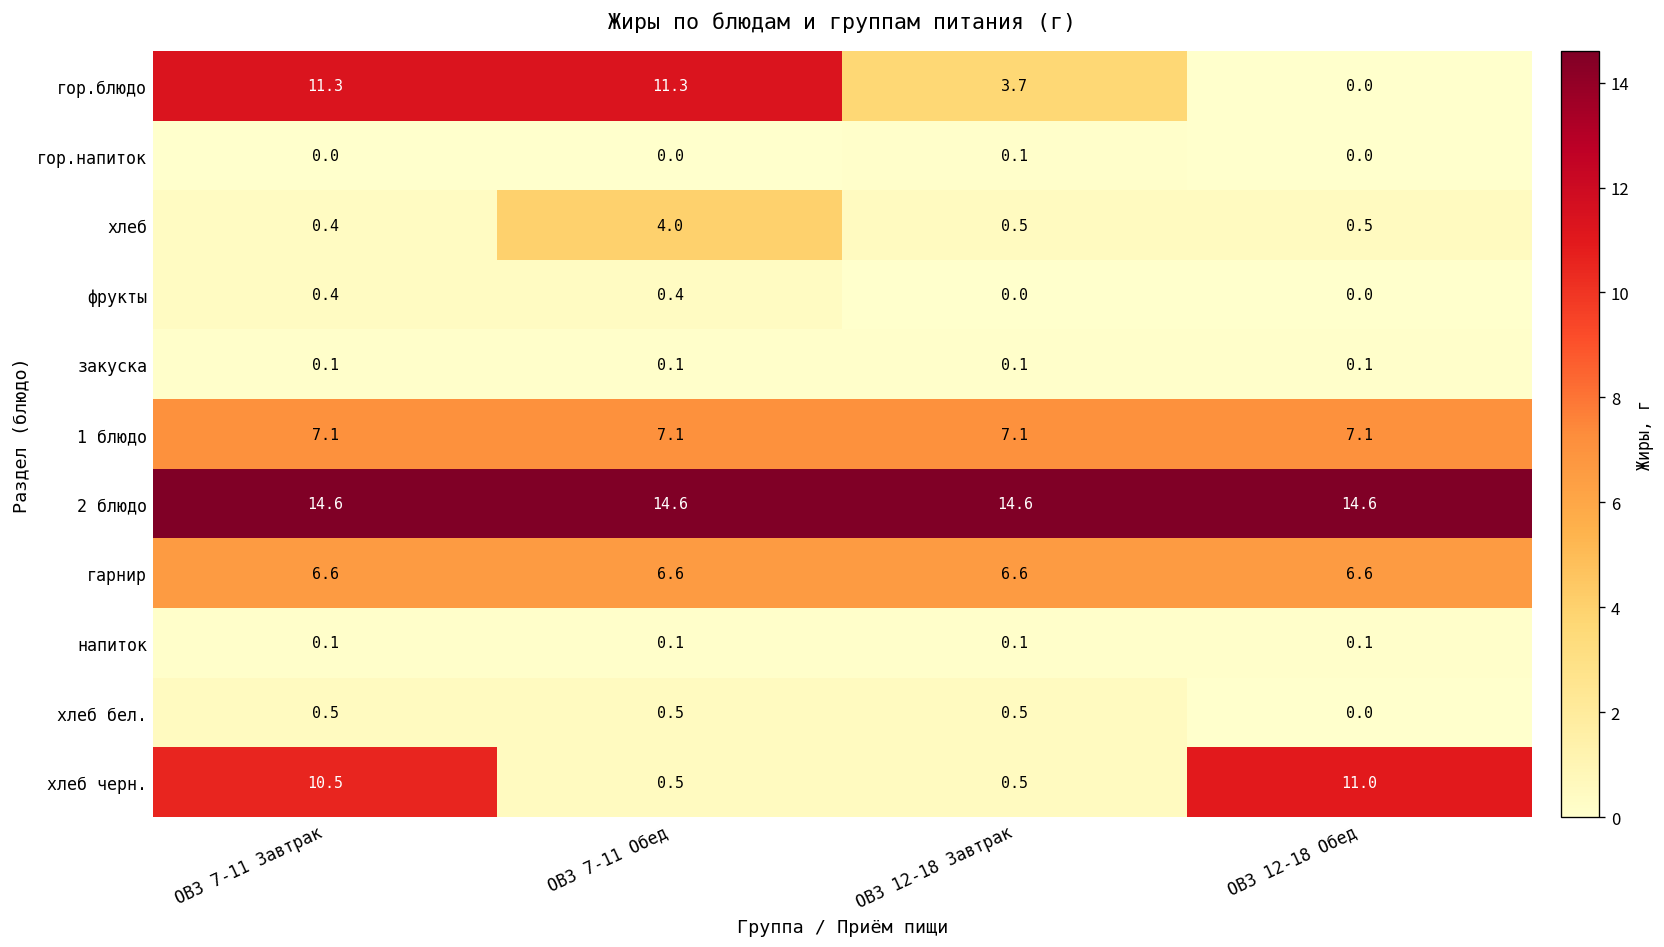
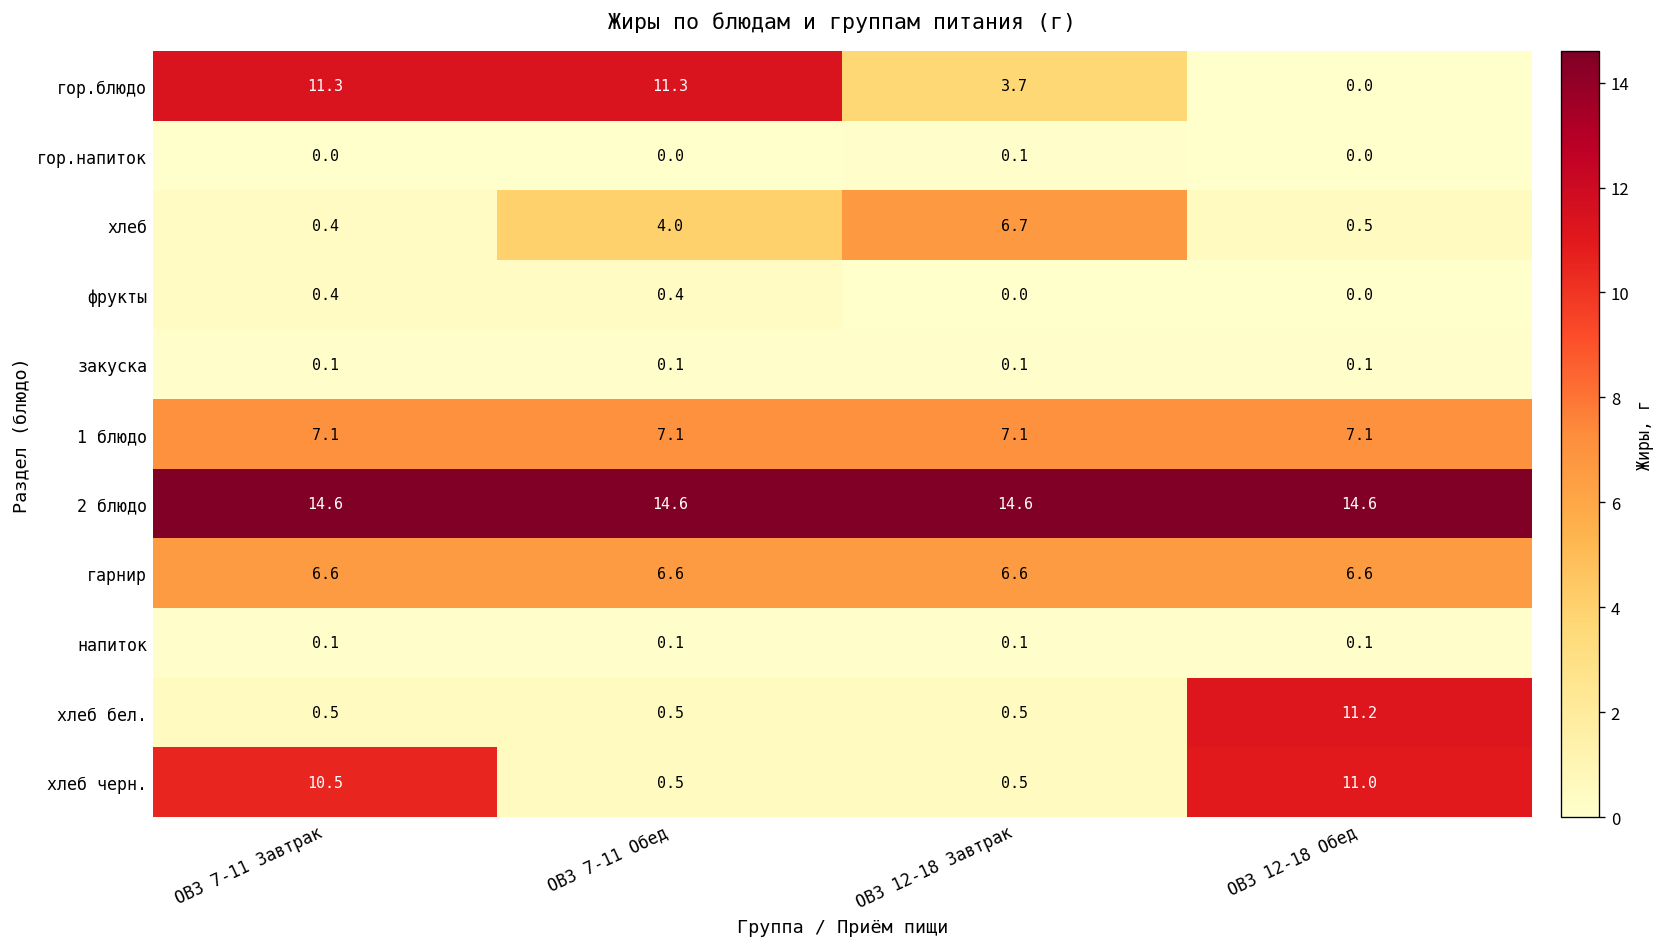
хлеб, ОВЗ 12-18 Завтрак: 0.5 -> 6.7
хлеб бел., ОВЗ 12-18 Обед: 0.0 -> 11.2
